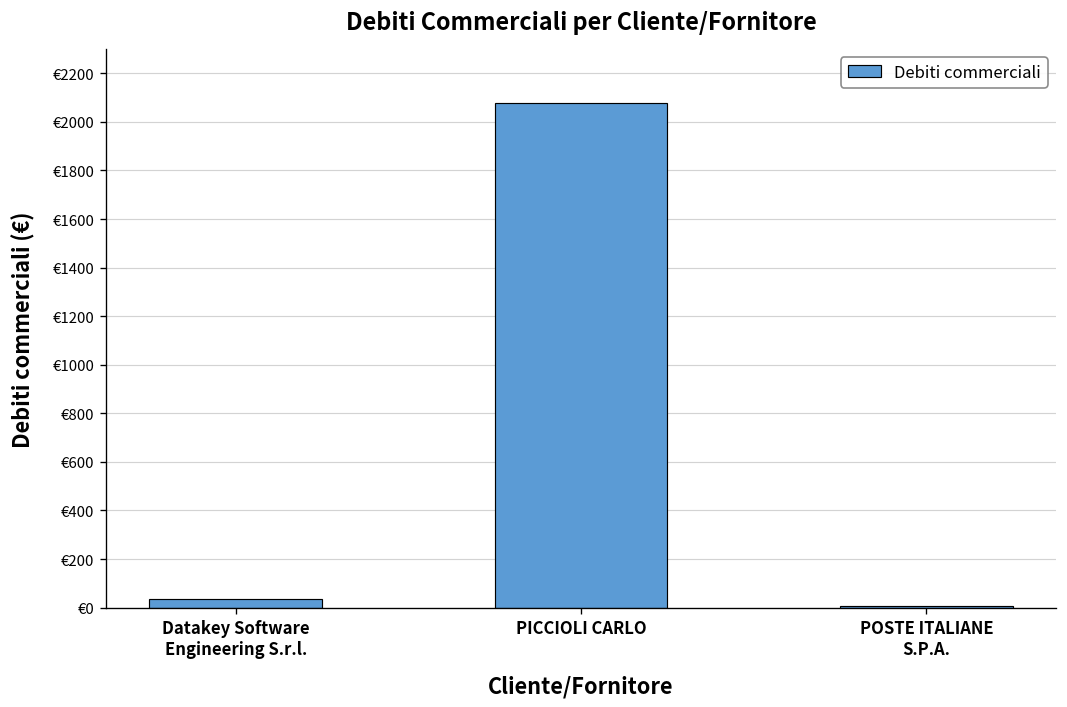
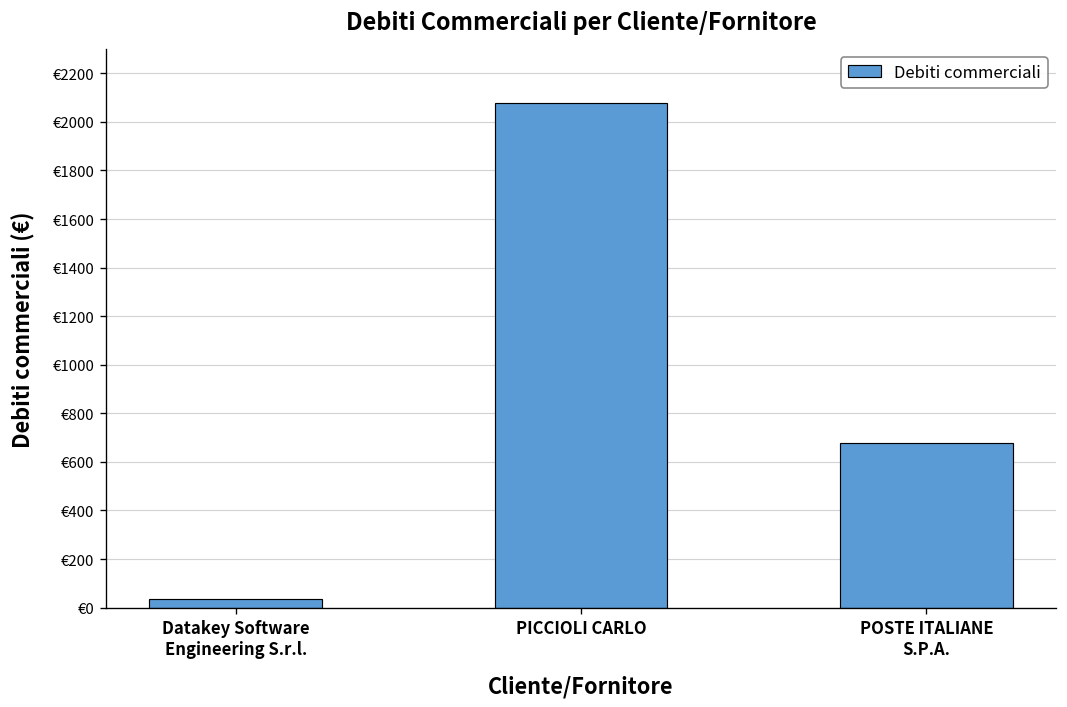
POSTE ITALIANE S.P.A.: €10 -> €680
